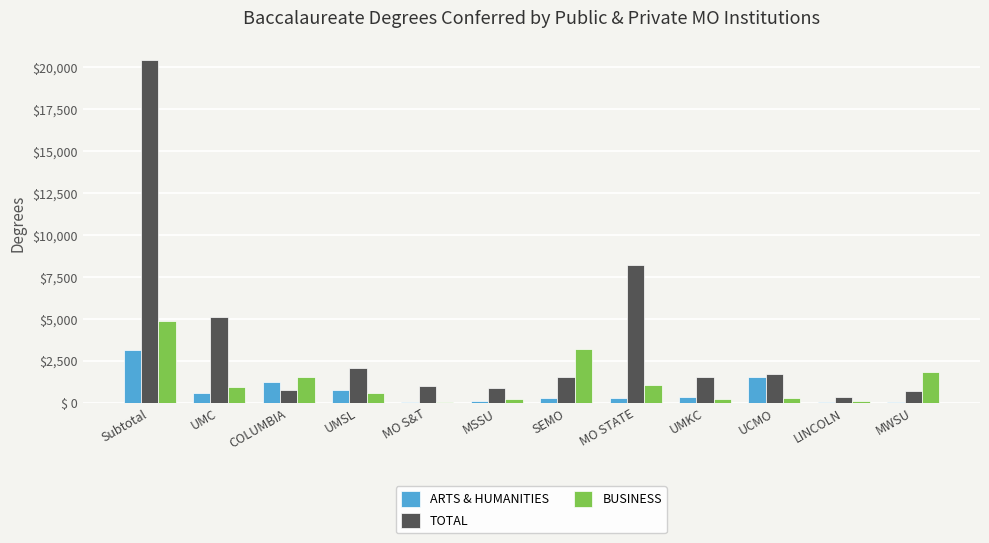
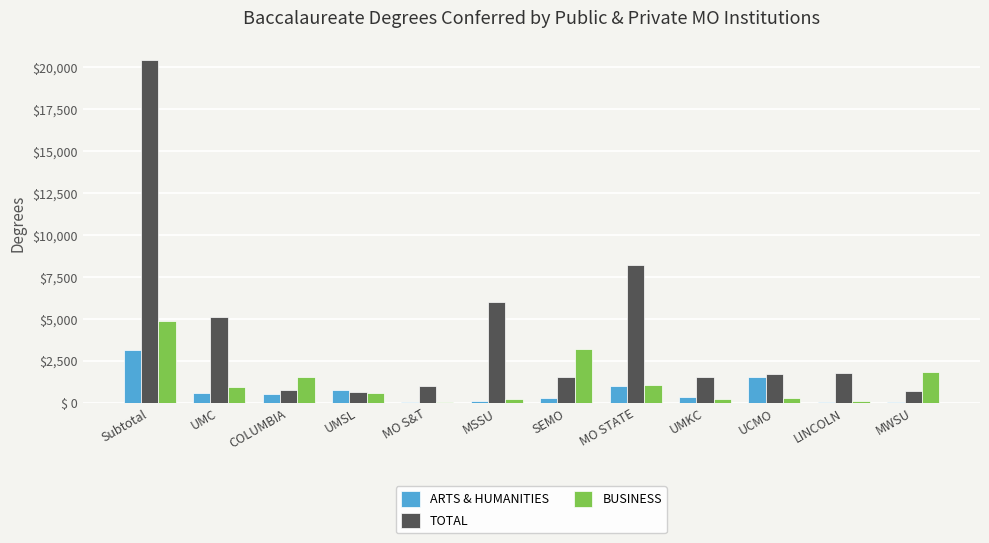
ARTS & HUMANITIES, COLUMBIA: $1,200 -> $500
TOTAL, UMSL: $2,100 -> $700
TOTAL, MSSU: $900 -> $6,000
ARTS & HUMANITIES, MO STATE: $300 -> $1,000
TOTAL, LINCOLN: $300 -> $1,700
